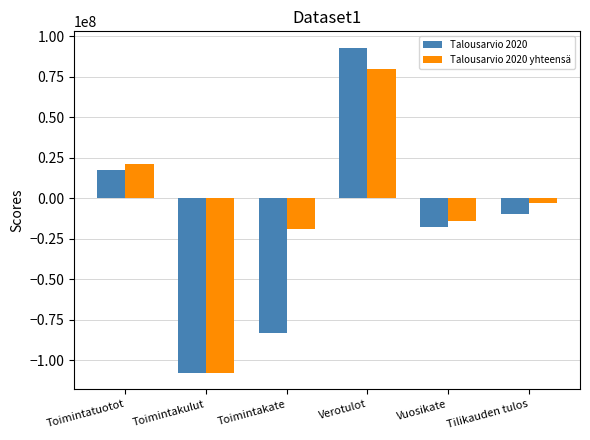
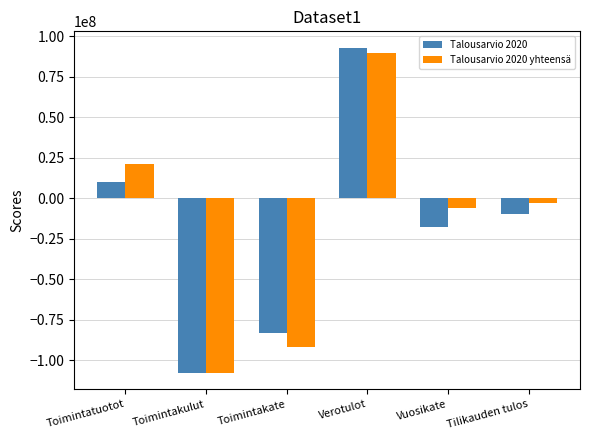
Talousarvio 2020, Toimintatuotot: 17000000 -> 10000000
Talousarvio 2020 yhteensä, Toimintakate: -19000000 -> -92000000
Talousarvio 2020 yhteensä, Verotulot: 80000000 -> 90000000
Talousarvio 2020 yhteensä, Vuosikate: -14000000 -> -6000000
